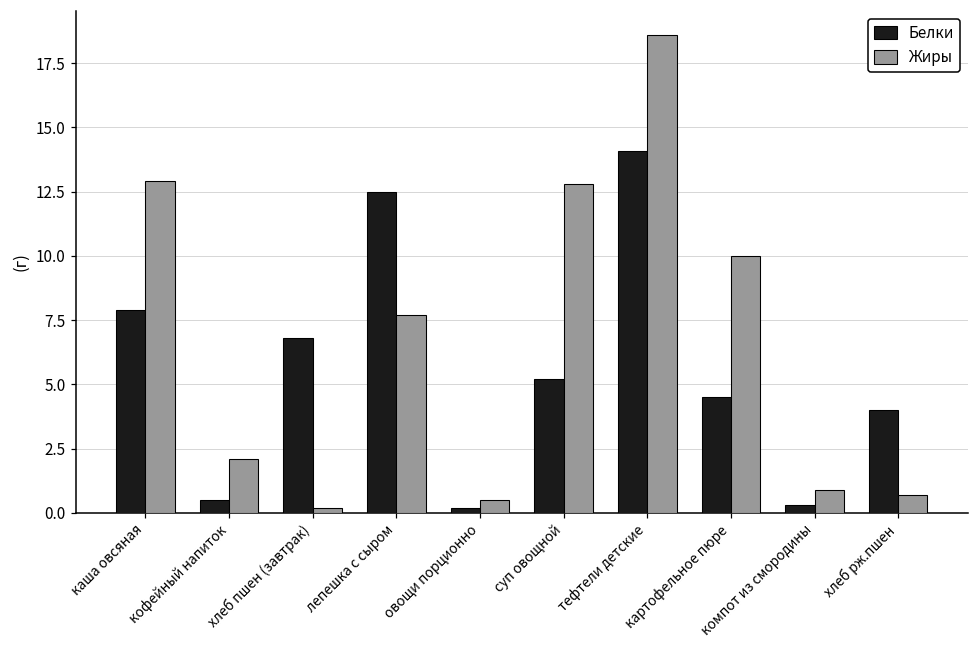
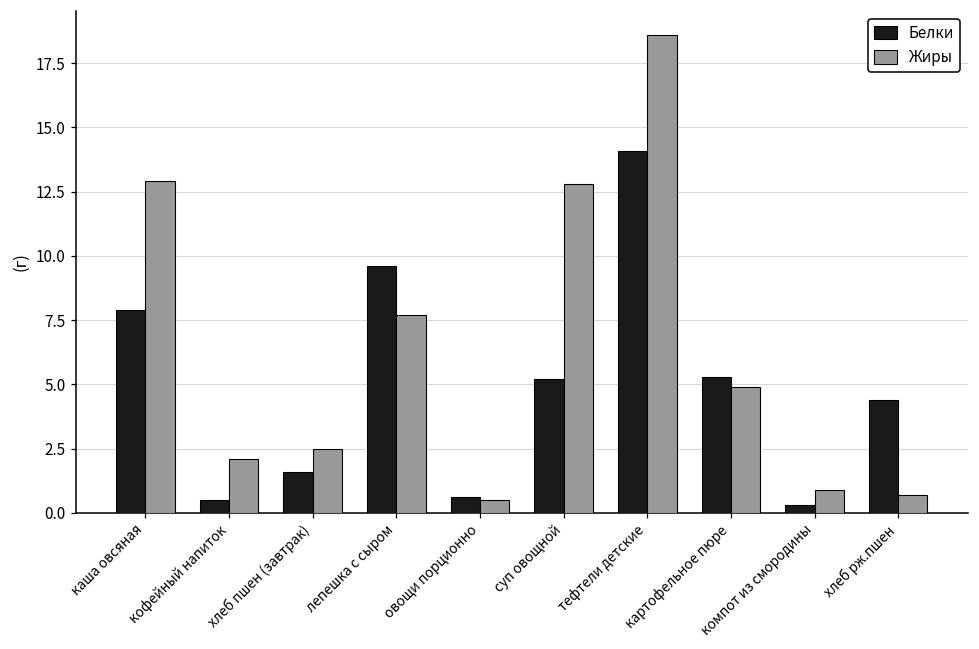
Белки, хлеб пшен (завтрак): 6.8 -> 1.6
Жиры, хлеб пшен (завтрак): 0.2 -> 2.5
Белки, лепешка с сыром: 12.5 -> 9.6
Белки, овощи порционно: 0.2 -> 0.6
Белки, картофельное пюре: 4.5 -> 5.3
Жиры, картофельное пюре: 10.0 -> 4.9
Белки, хлеб рж.пшен: 4.0 -> 4.4
